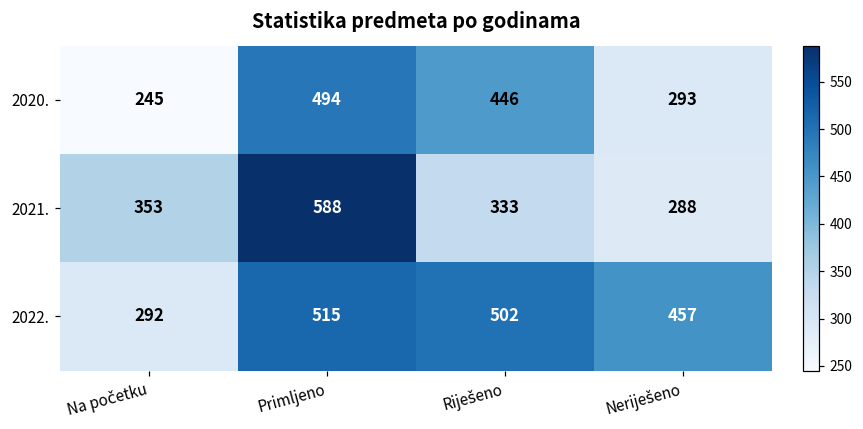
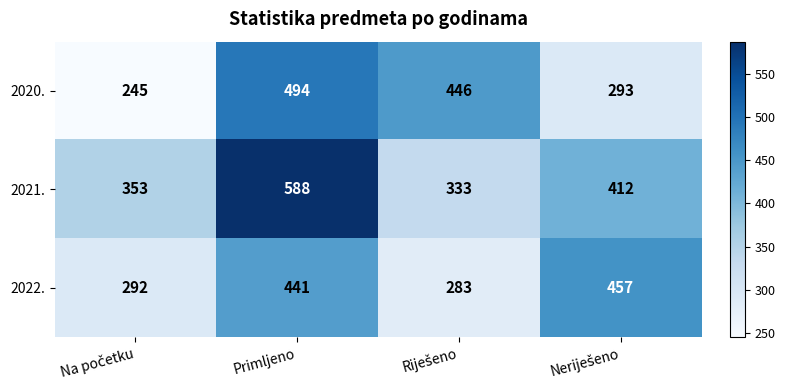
2021., Neriješeno: 288 -> 412
2022., Primljeno: 515 -> 441
2022., Riješeno: 502 -> 283
